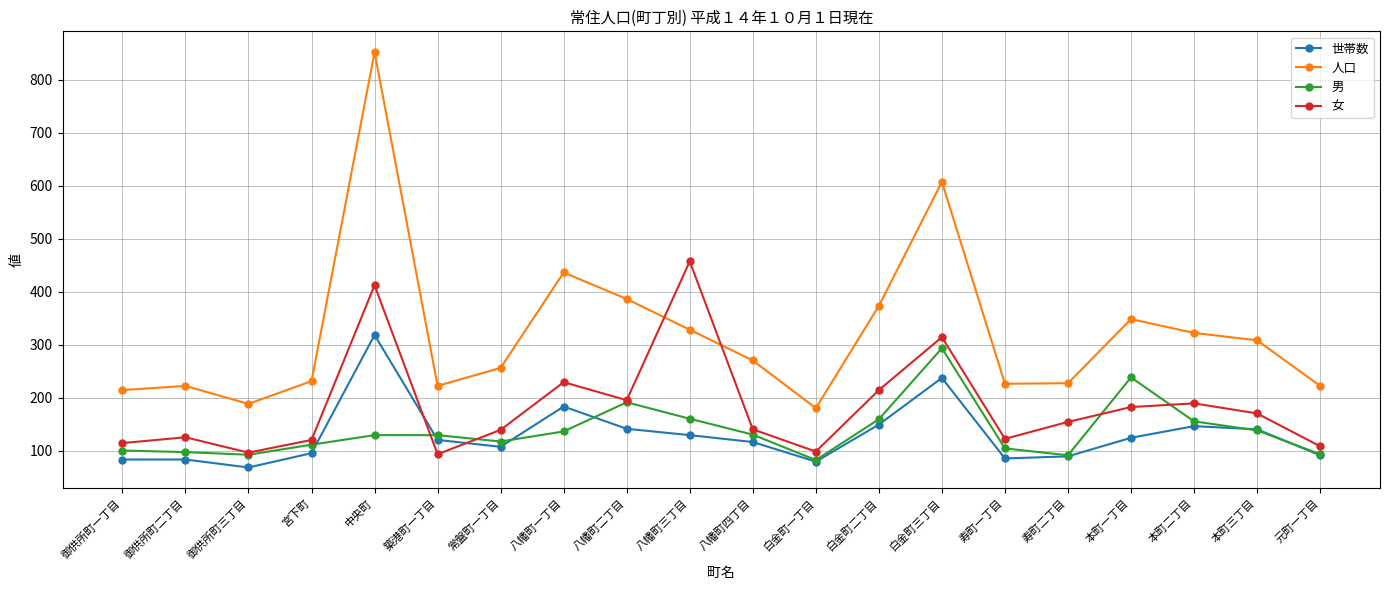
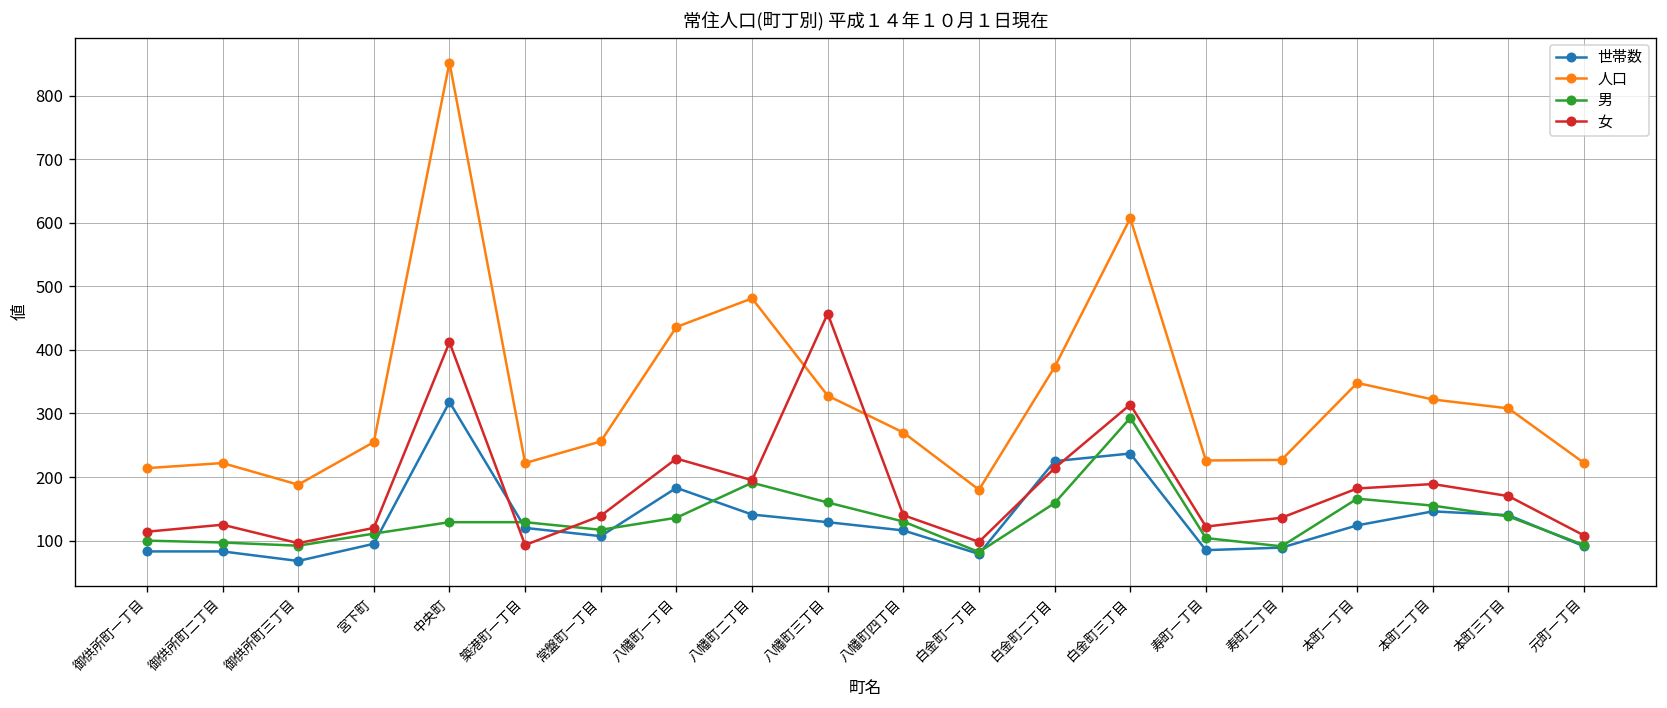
人口, 宮下町: 230 -> 260
人口, 八幡町二丁目: 390 -> 480
世帯数, 白金町二丁目: 150 -> 230
女, 寿町二丁目: 150 -> 140
男, 本町一丁目: 240 -> 170
